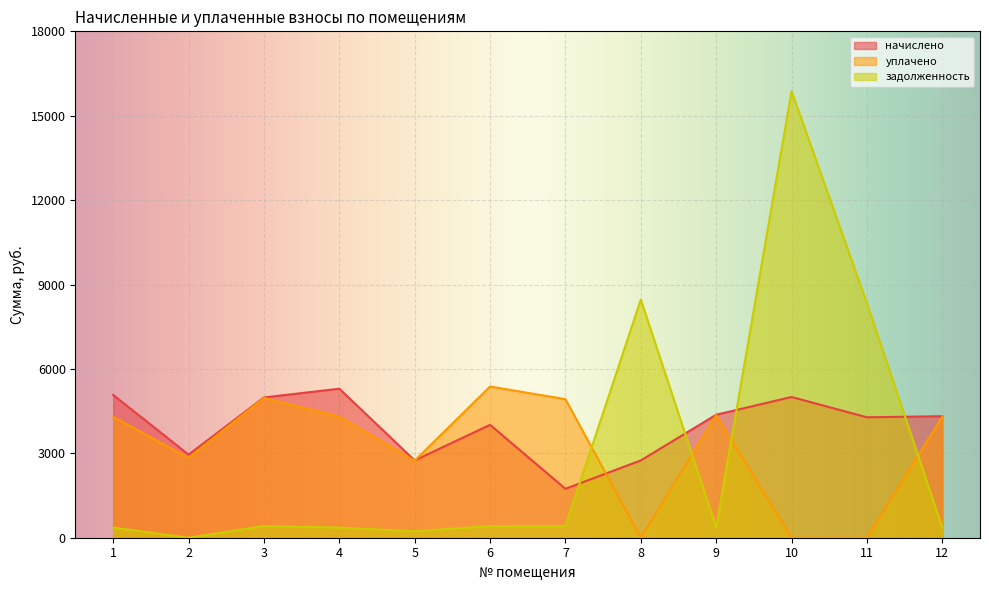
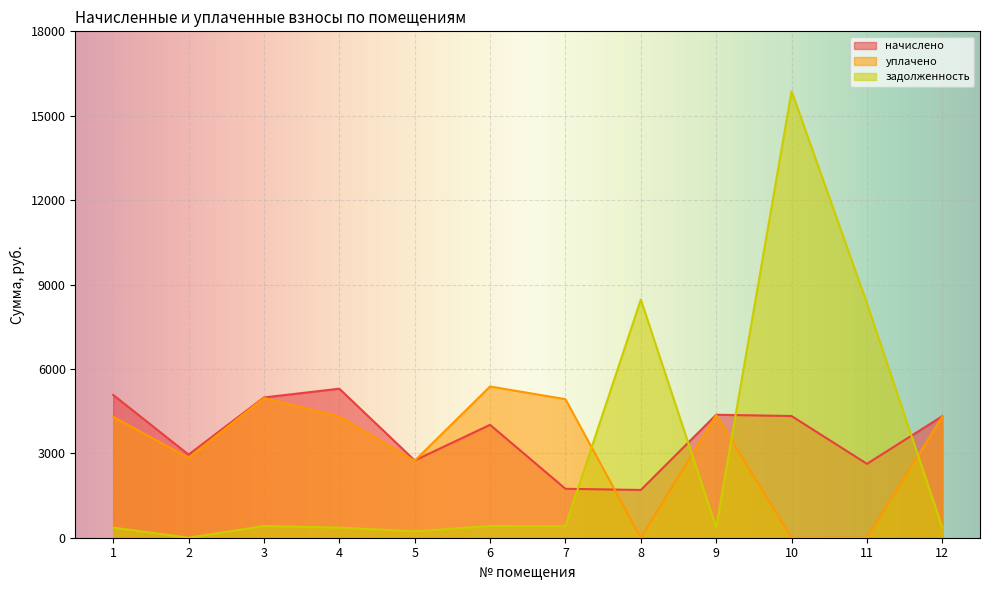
начислено, 8: 2700 -> 1700
начислено, 10: 5000 -> 4300
начислено, 11: 4300 -> 2600
